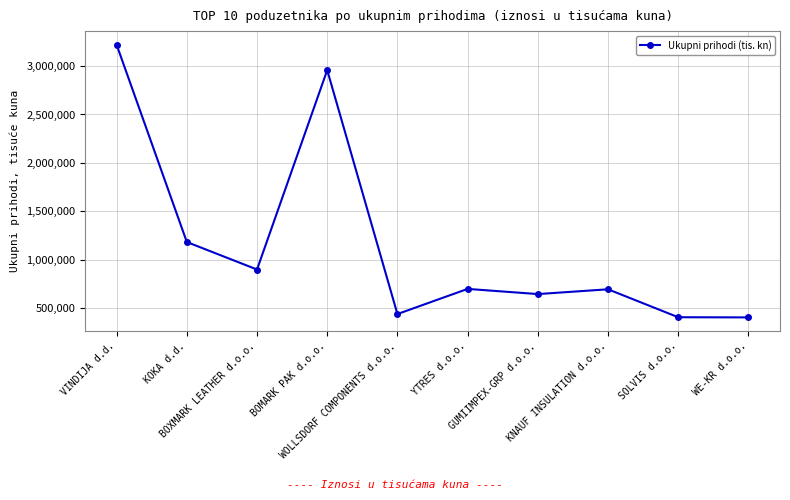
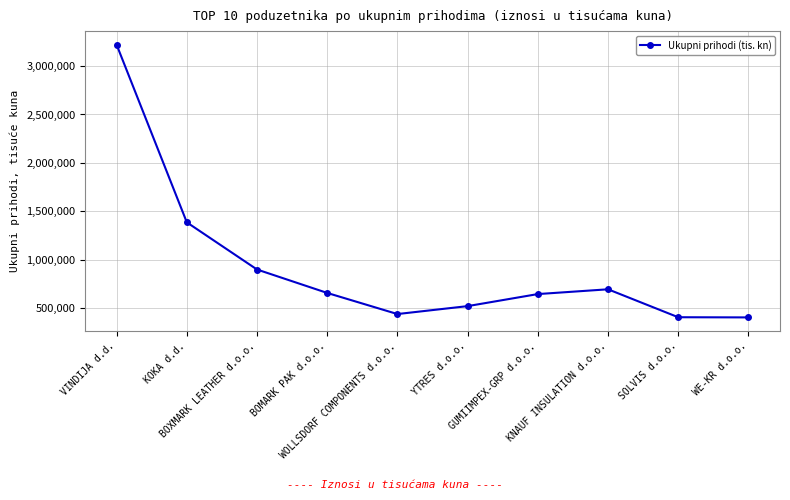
KOKA d.d.: 1,200,000 -> 1,400,000
BOMARK PAK d.o.o.: 3,000,000 -> 700,000
YTRES d.o.o.: 700,000 -> 500,000
